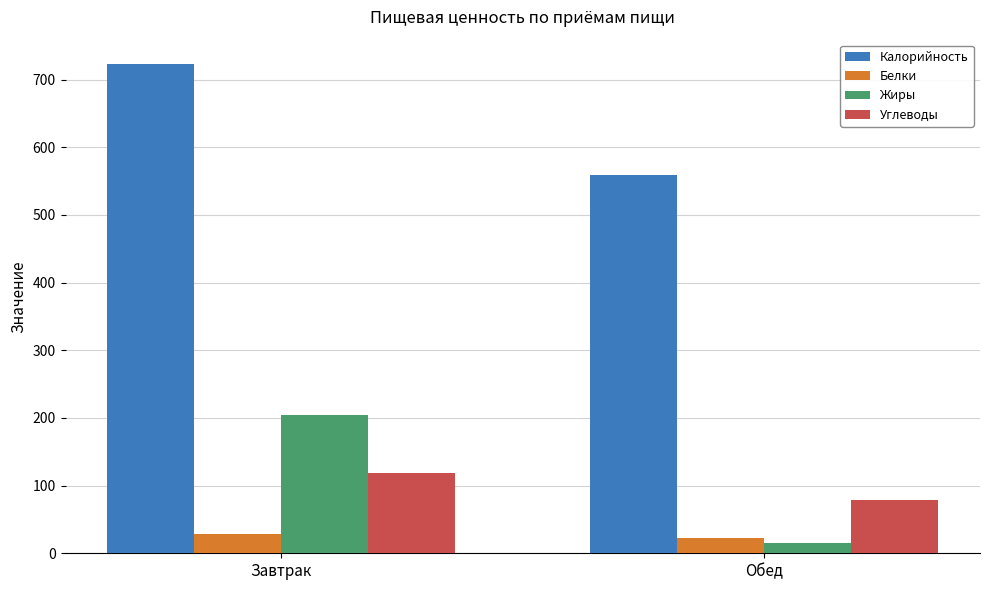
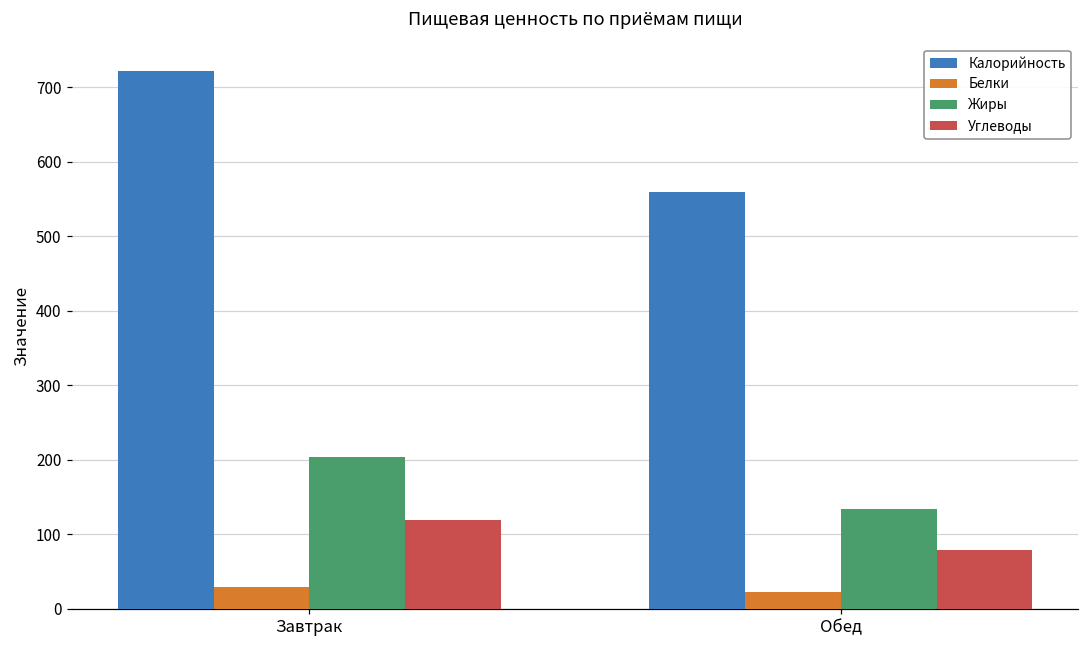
Жиры, Обед: 20 -> 130
